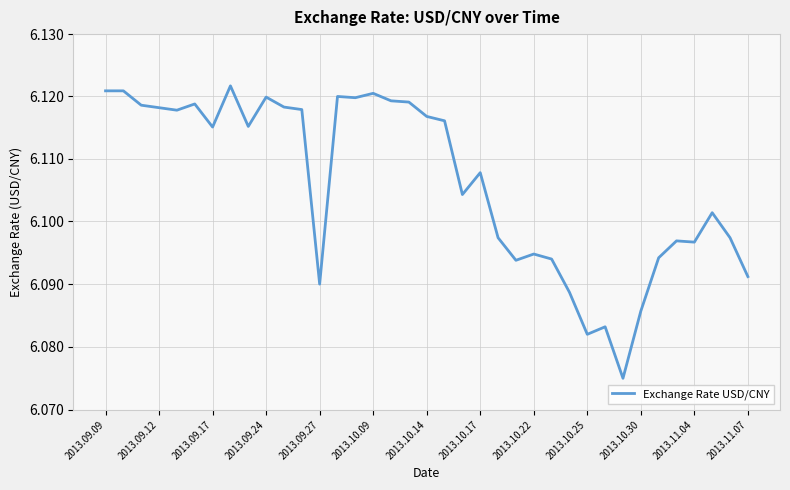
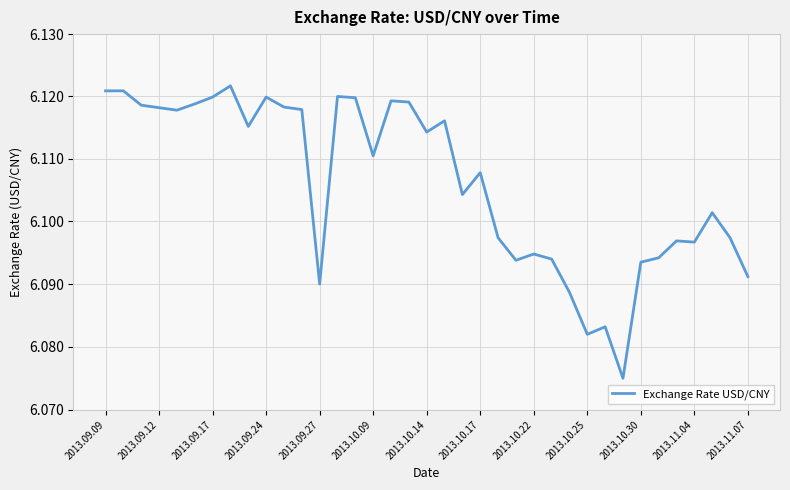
2013.09.17: 6.115 -> 6.120
2013.10.09: 6.121 -> 6.111
2013.10.14: 6.117 -> 6.114
2013.10.30: 6.086 -> 6.094
